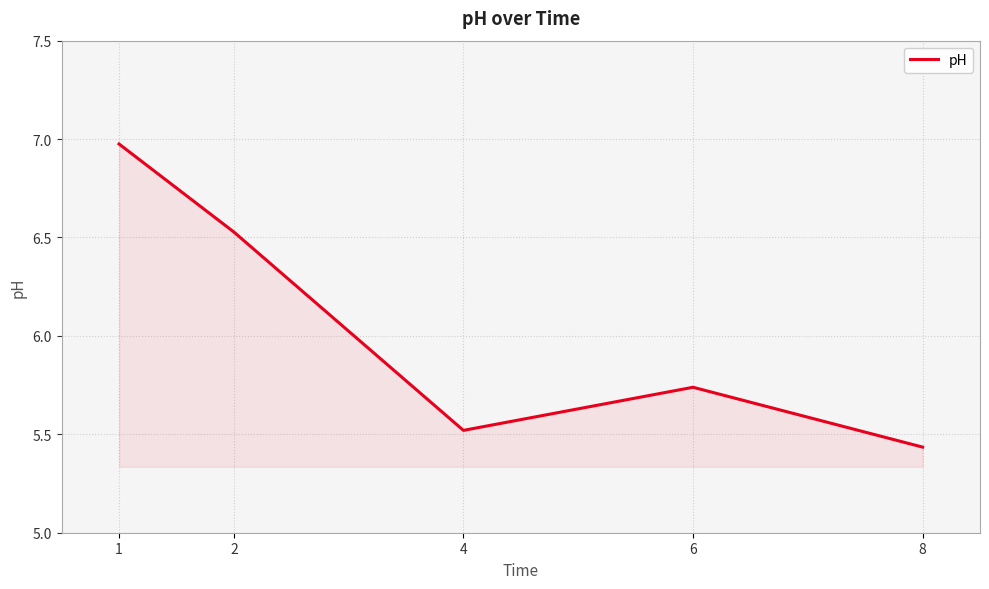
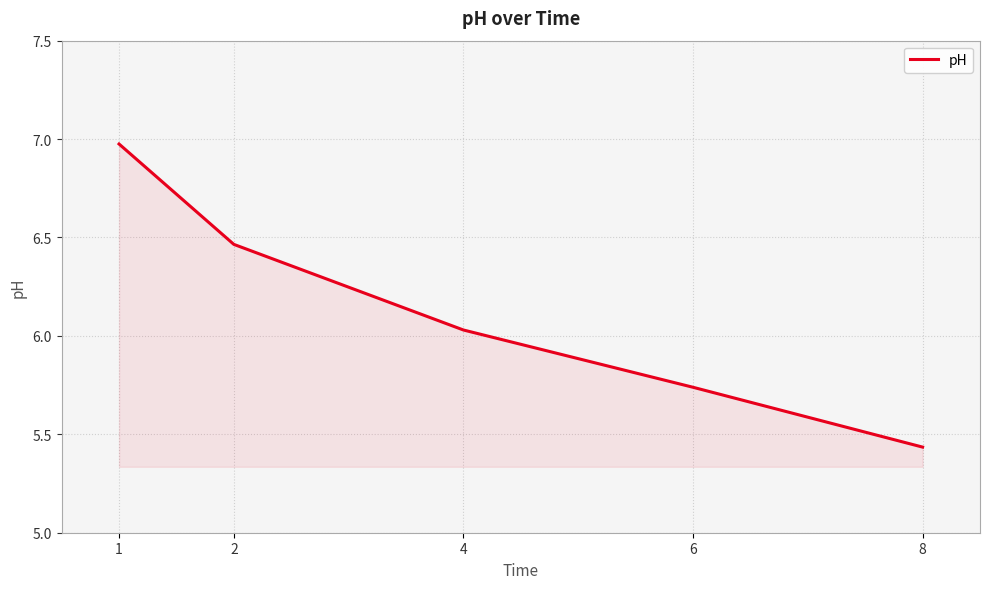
2: 6.53 -> 6.47
4: 5.52 -> 6.03
